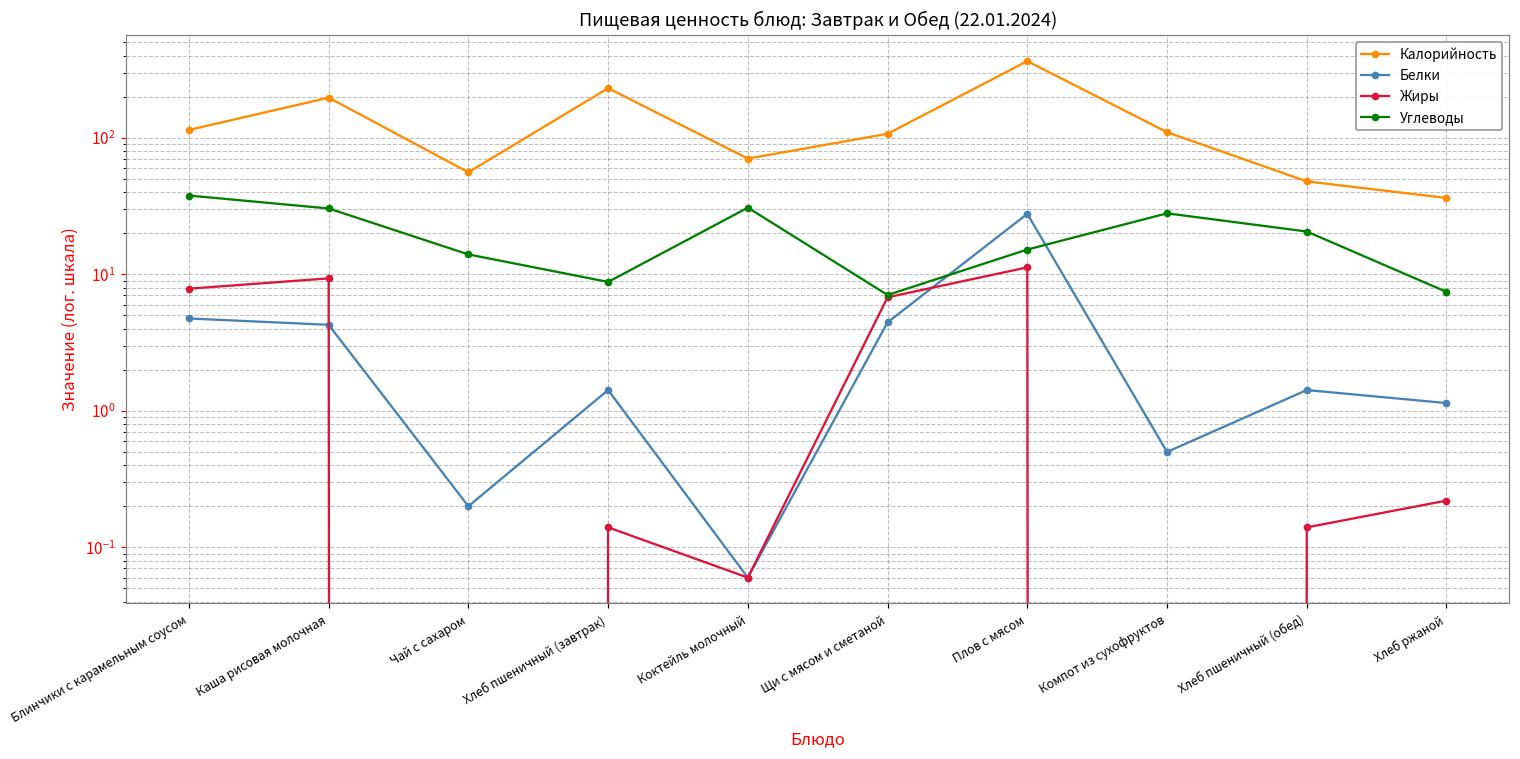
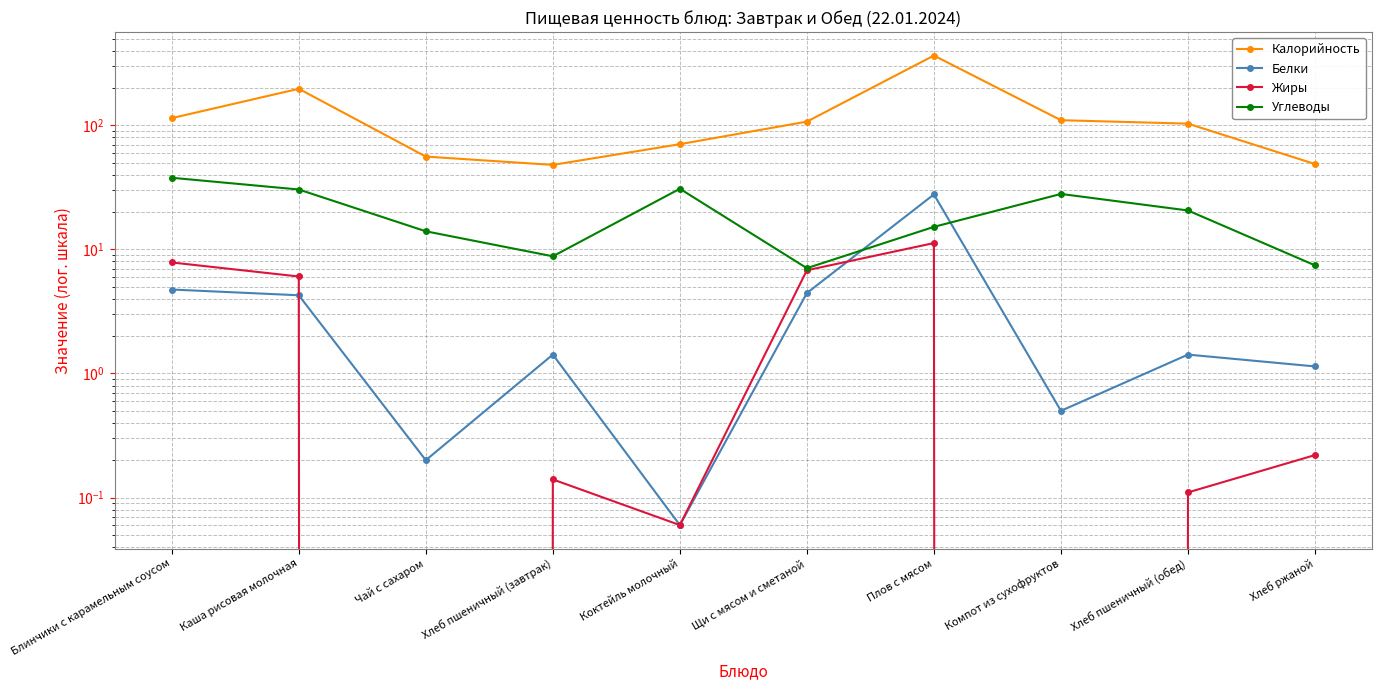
Жиры, Каша рисовая молочная: 9 -> 6
Калорийность, Хлеб пшеничный (завтрак): 230 -> 48
Калорийность, Хлеб пшеничный (обед): 48 -> 100
Жиры, Хлеб пшеничный (обед): 0.14 -> 0.11
Калорийность, Хлеб ржаной: 36 -> 49
